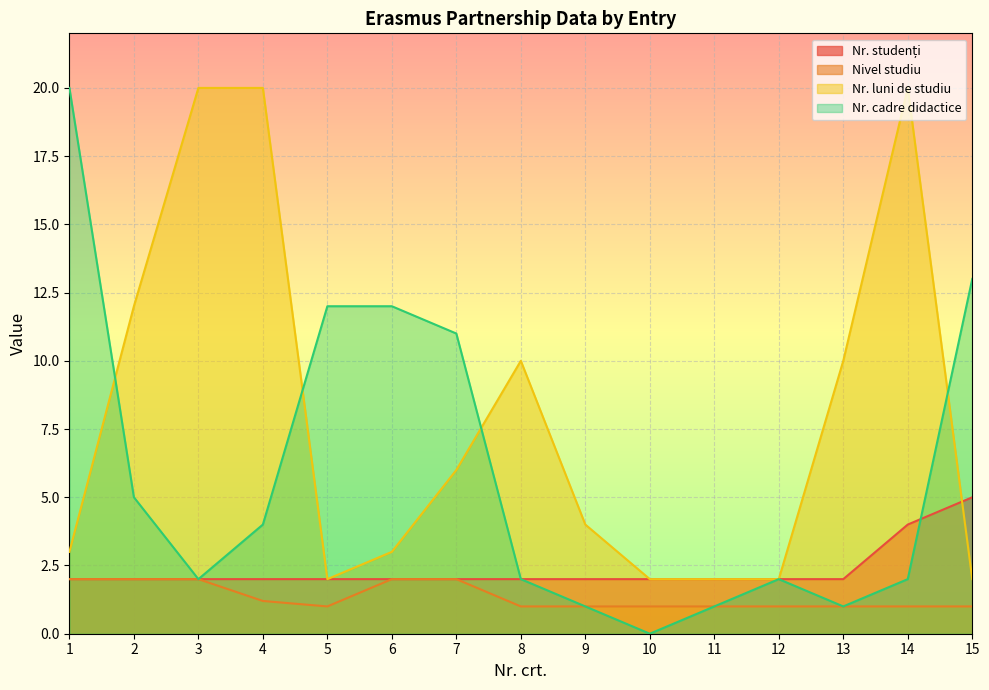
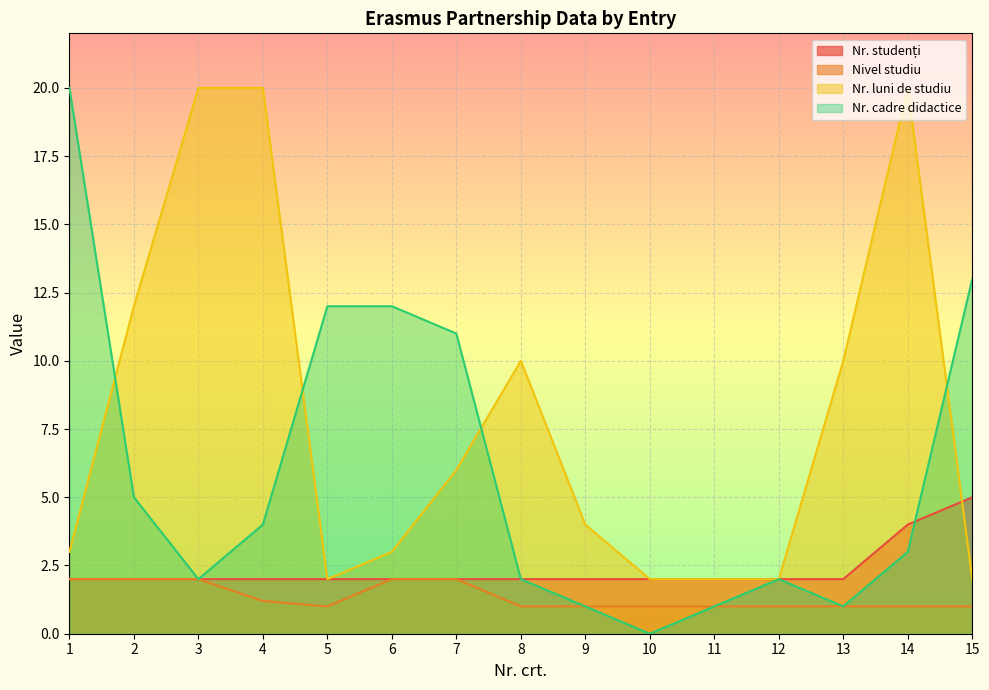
Nr. cadre didactice, 14: 2 -> 3
